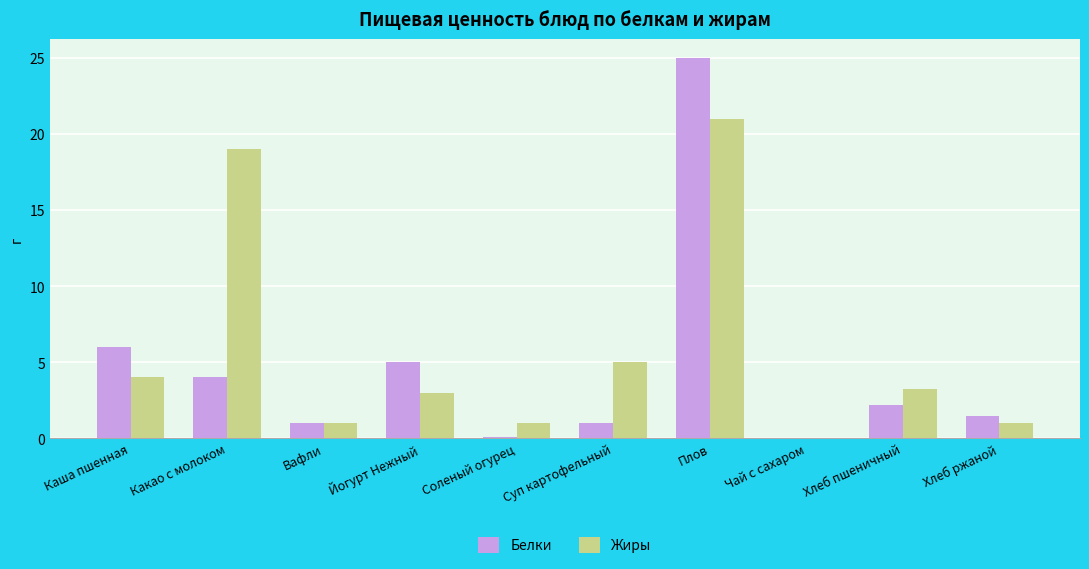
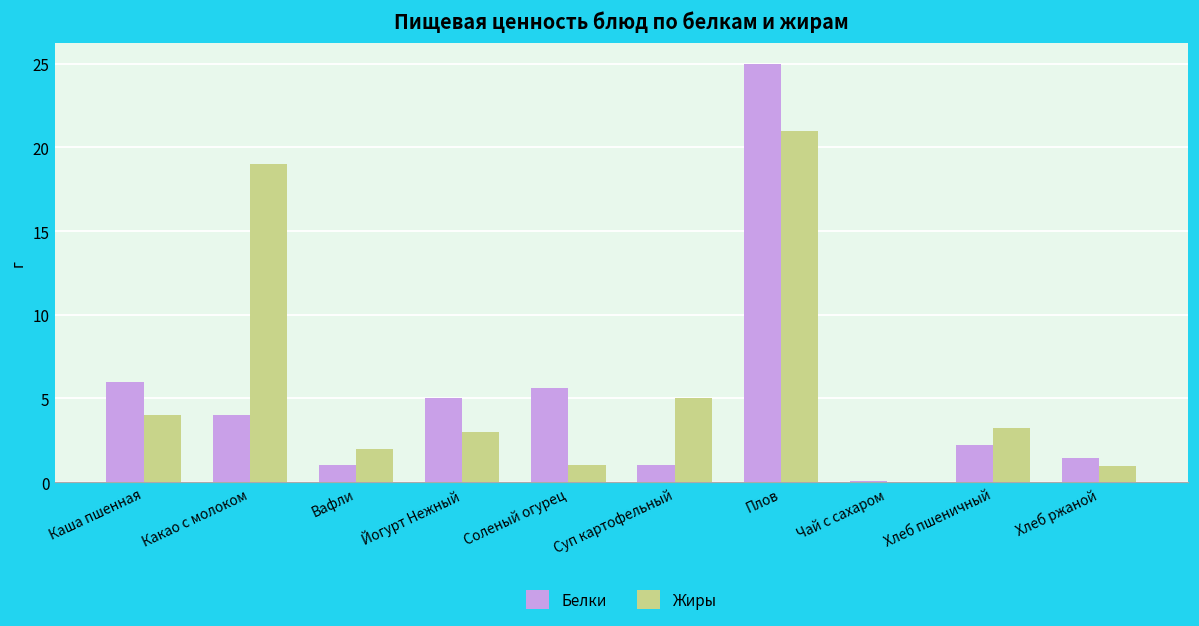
Жиры, Вафли: 1 -> 2
Белки, Соленый огурец: 0.1 -> 5.6
